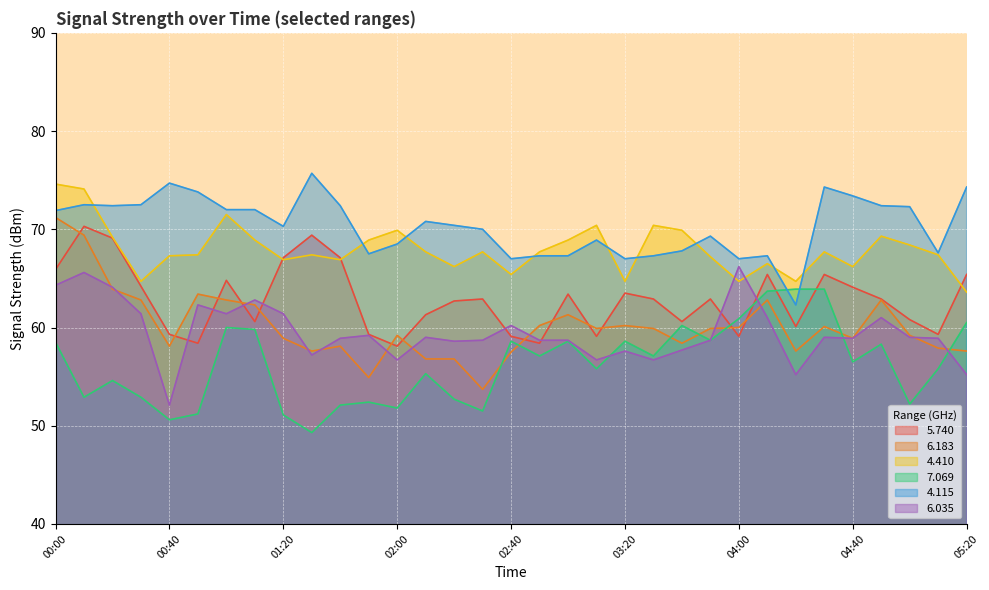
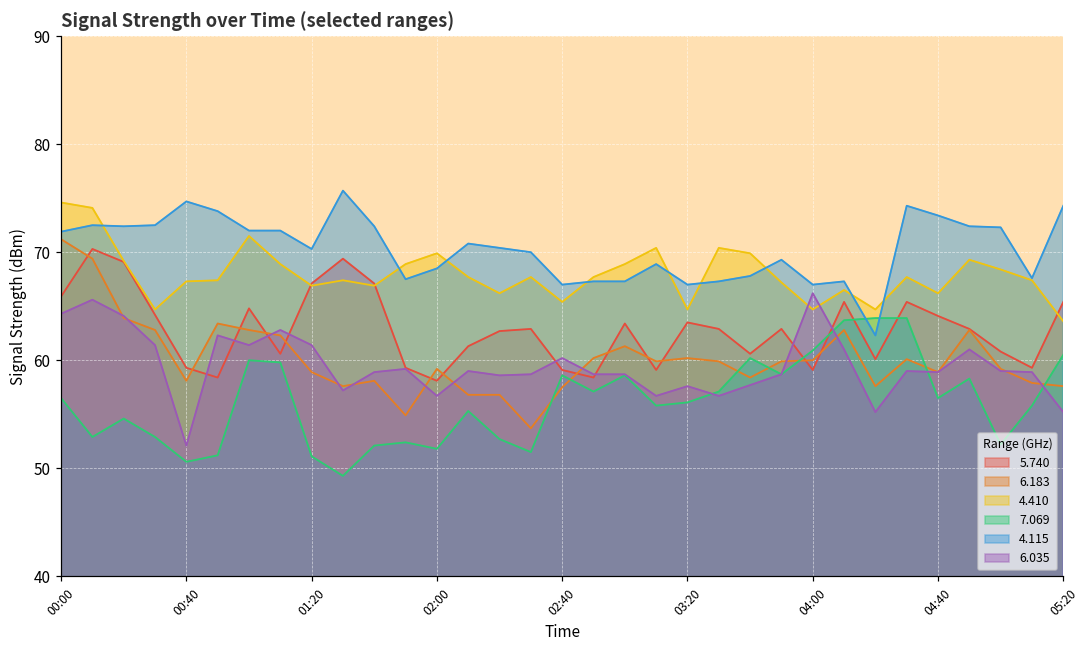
7.069, 00:00: 59 -> 57
7.069, 03:20: 59 -> 56
